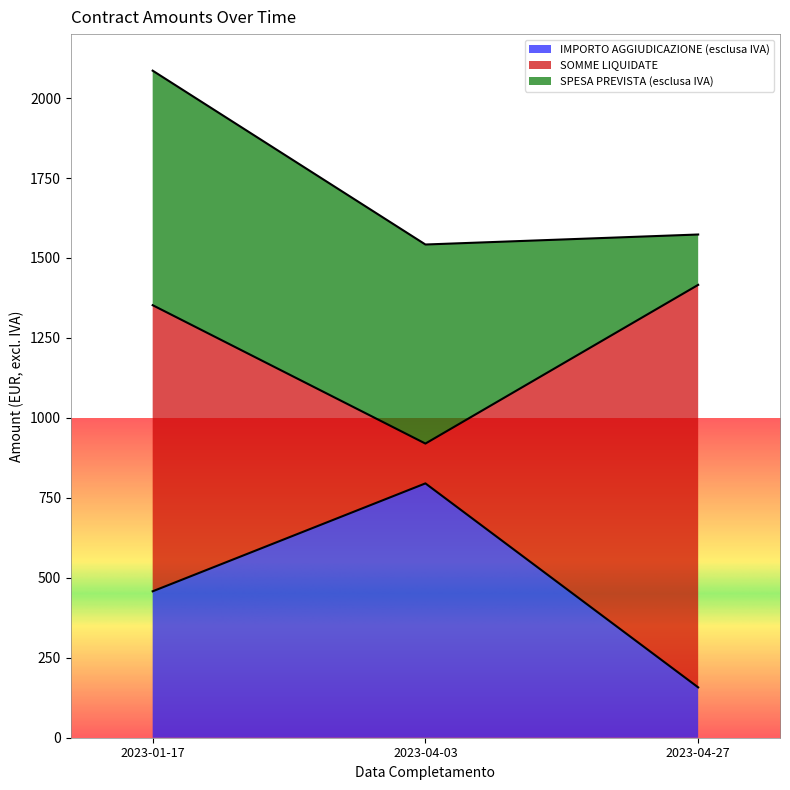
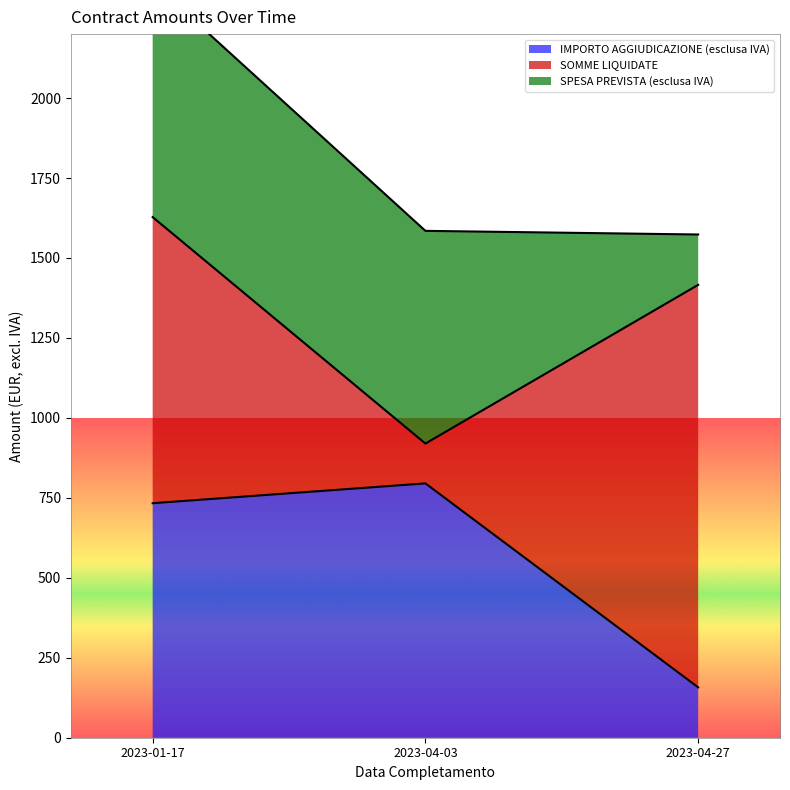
IMPORTO AGGIUDICAZIONE (esclusa IVA), 2023-01-17: 460 -> 730
SPESA PREVISTA (esclusa IVA), 2023-04-03: 620 -> 670
